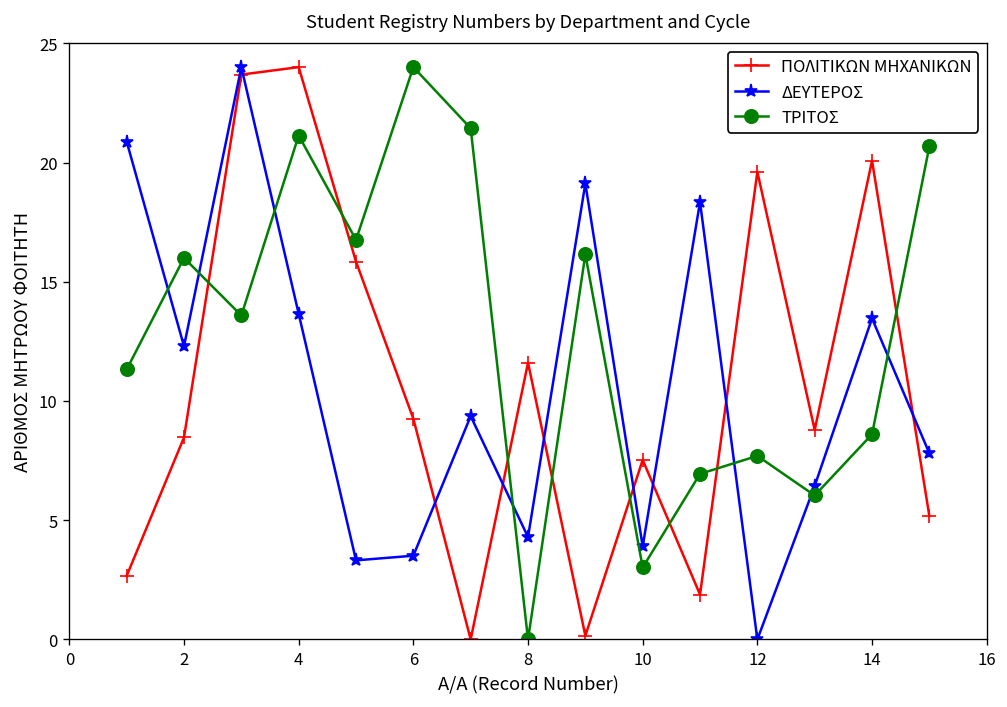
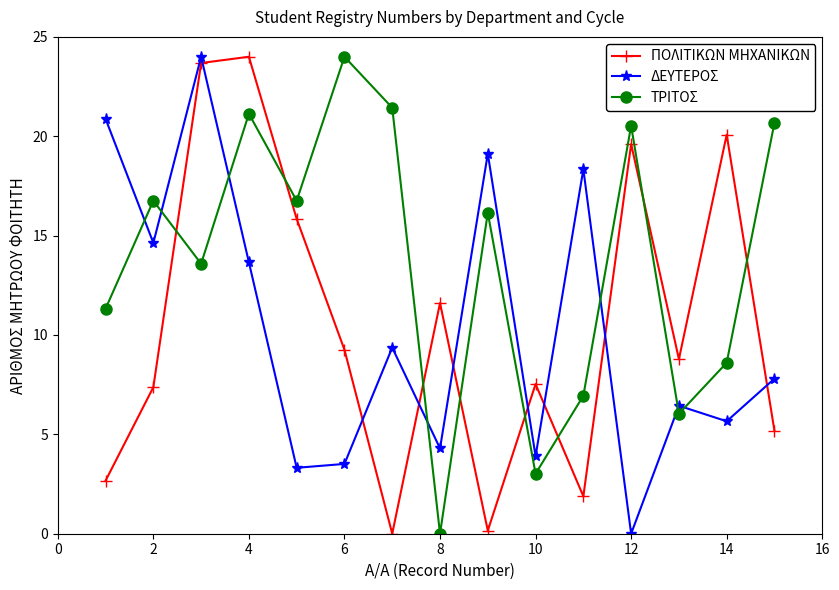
ΠΟΛΙΤΙΚΩΝ ΜΗΧΑΝΙΚΩΝ, 2: 8.5 -> 7.4
ΔΕΥΤΕΡΟΣ, 2: 12.3 -> 14.6
ΤΡΙΤΟΣ, 2: 16.0 -> 16.8
ΤΡΙΤΟΣ, 12: 7.7 -> 20.5
ΔΕΥΤΕΡΟΣ, 14: 13.5 -> 5.7
